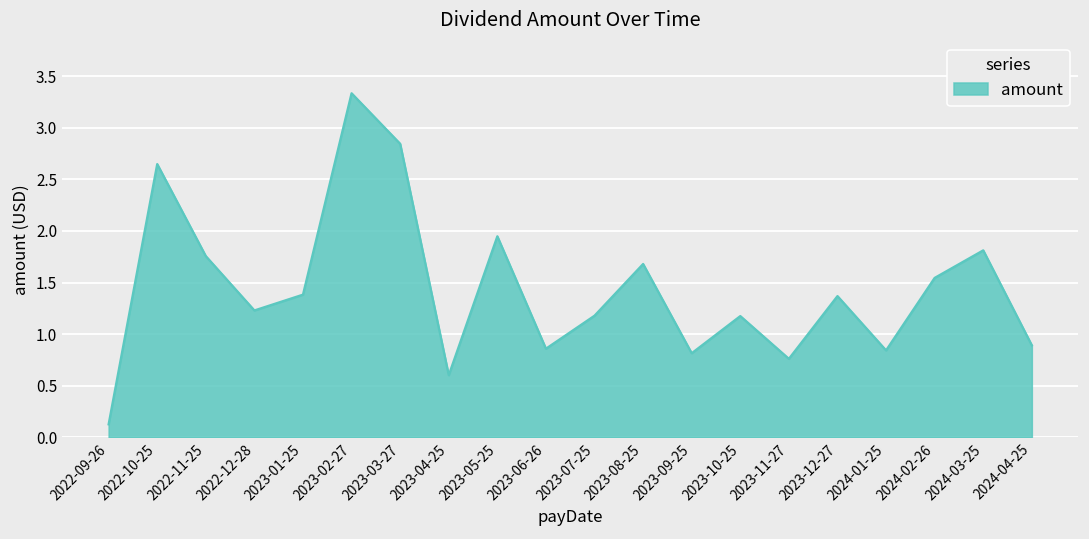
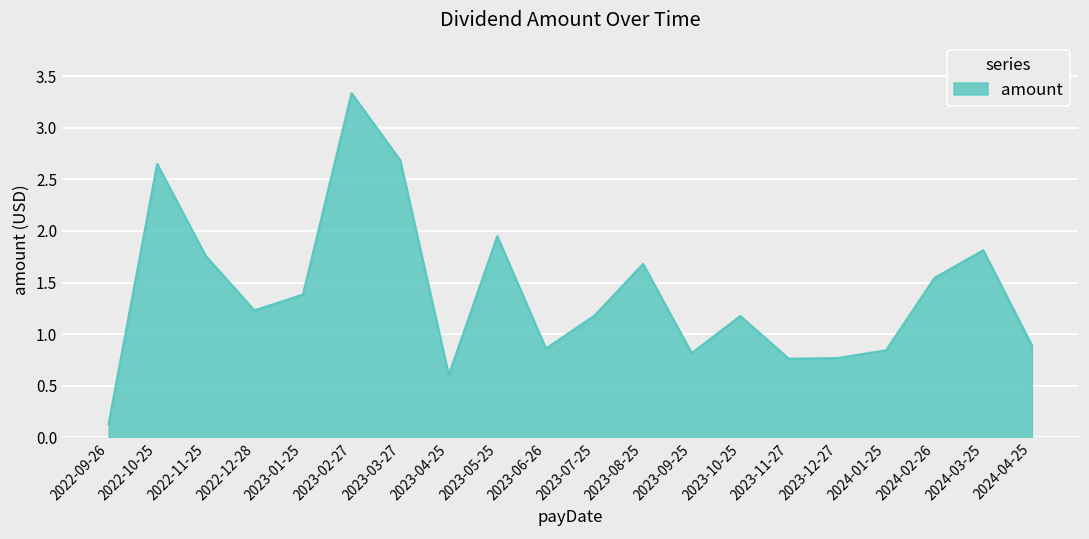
2023-03-27: 2.8 -> 2.7
2023-12-27: 1.4 -> 0.8
